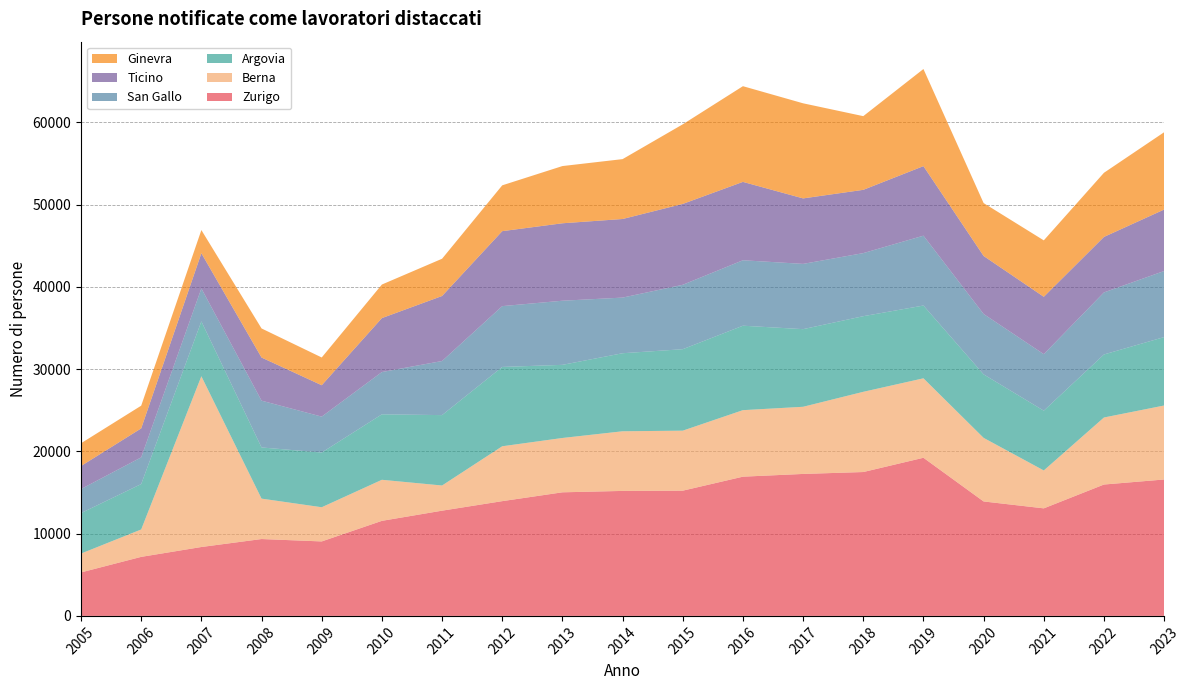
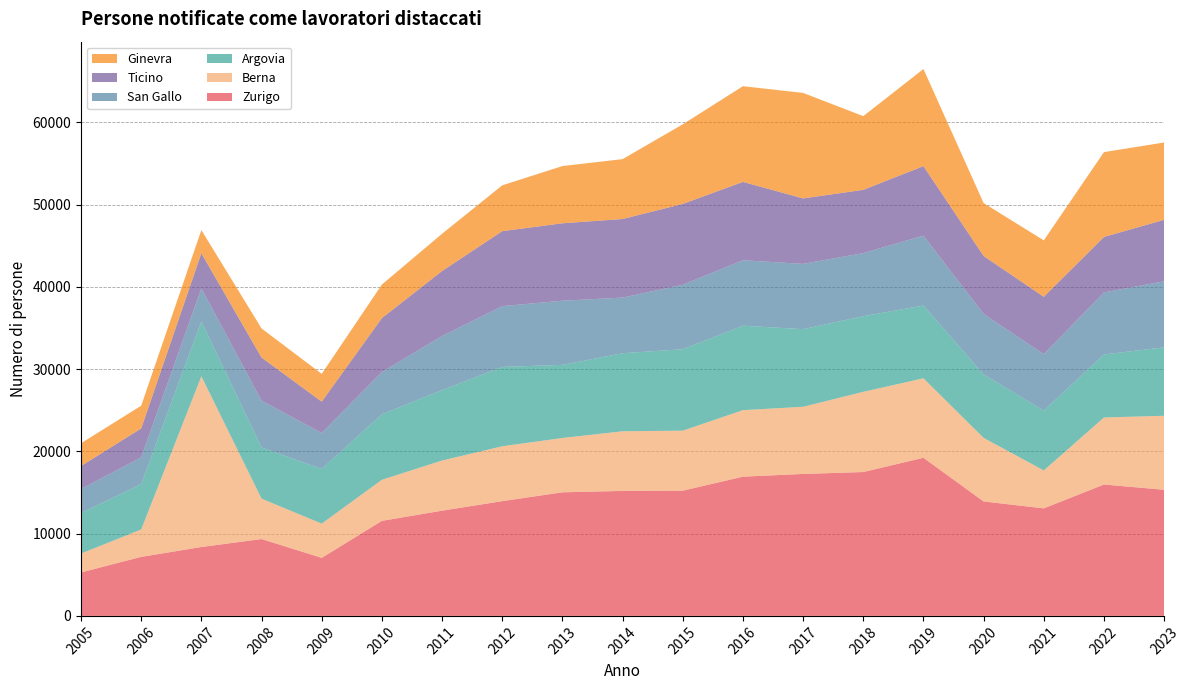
Zurigo, 2009: 9000 -> 7000
Berna, 2011: 3000 -> 6000
Ginevra, 2017: 12000 -> 13000
Ginevra, 2022: 8000 -> 10000
Zurigo, 2023: 17000 -> 15000
